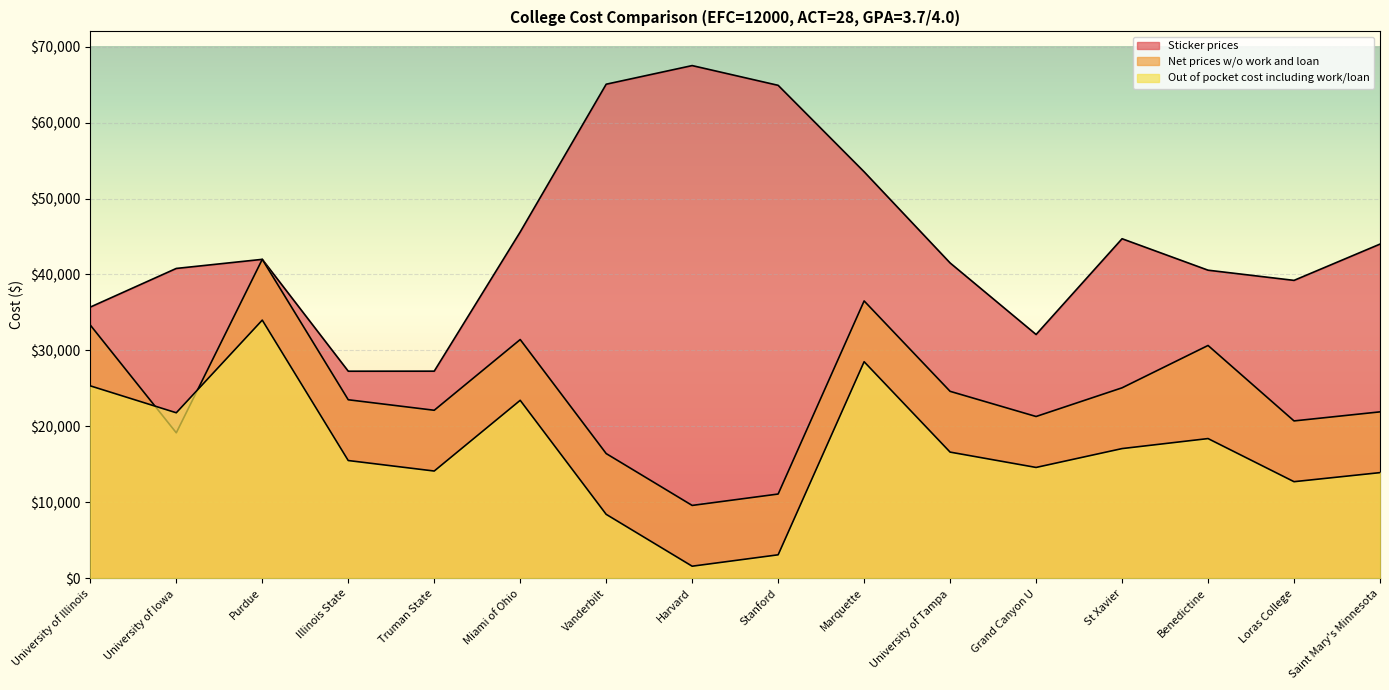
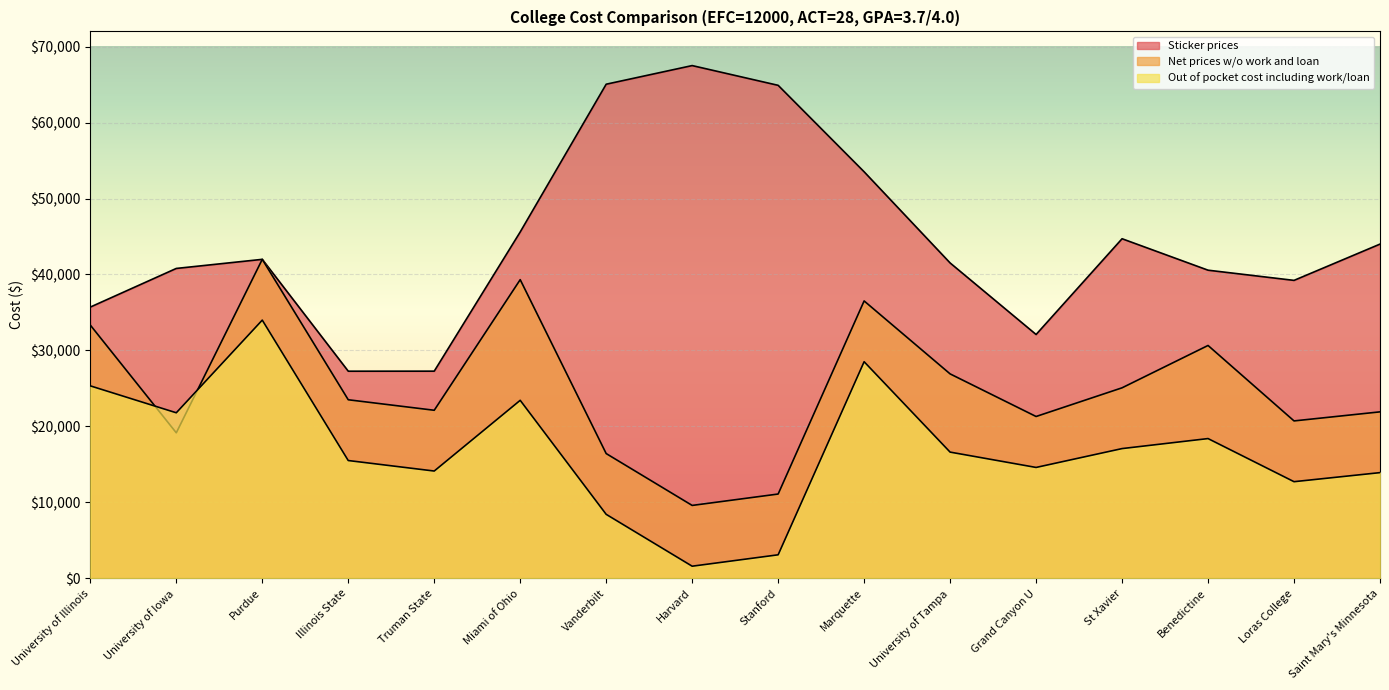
Net prices w/o work and loan, Miami of Ohio: $31,000 -> $39,000
Net prices w/o work and loan, University of Tampa: $25,000 -> $27,000
